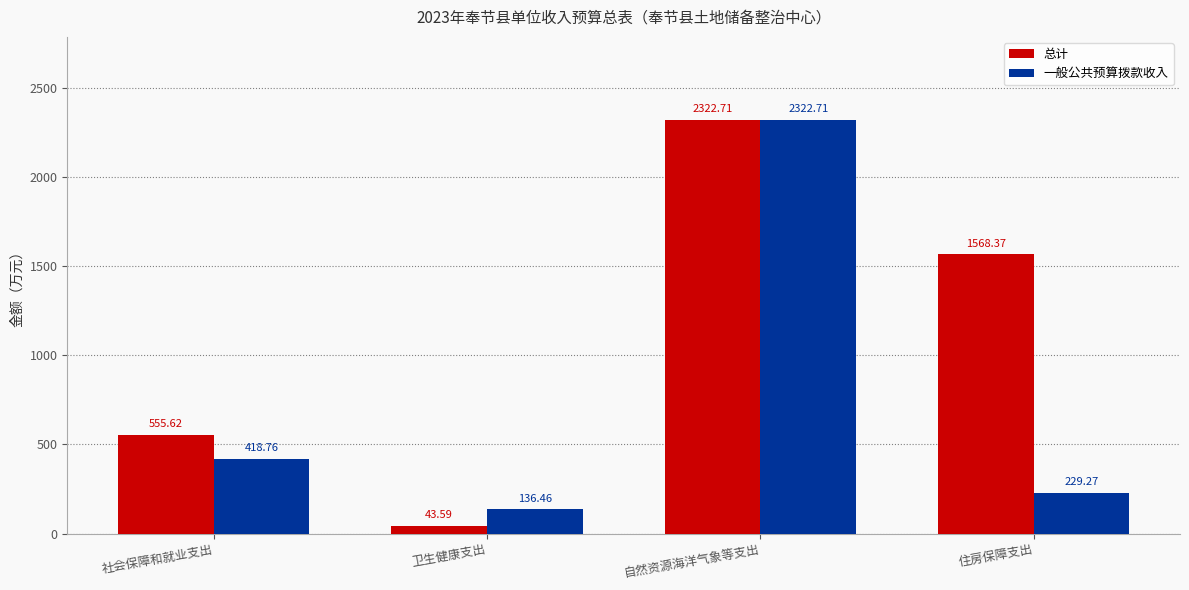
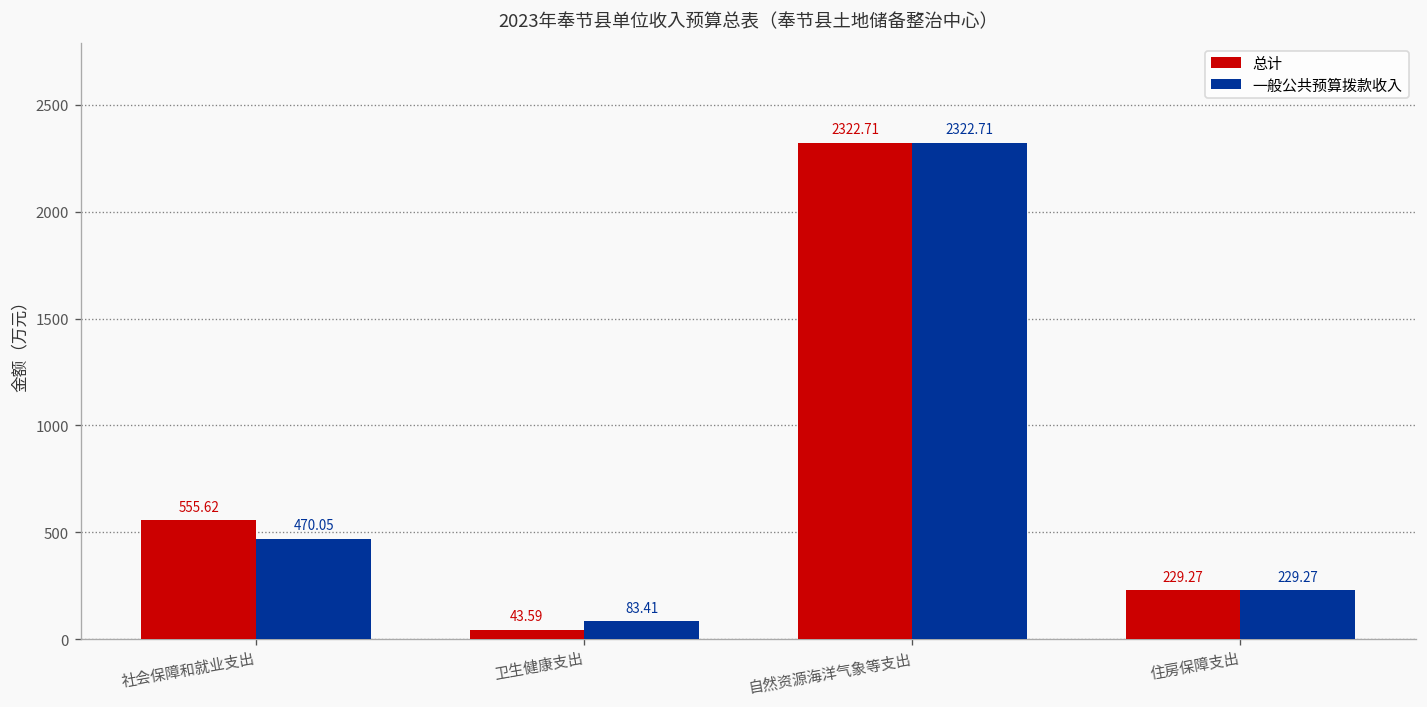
一般公共预算拨款收入, 社会保障和就业支出: 418.76 -> 470.05
一般公共预算拨款收入, 卫生健康支出: 136.46 -> 83.41
总计, 住房保障支出: 1568.37 -> 229.27
